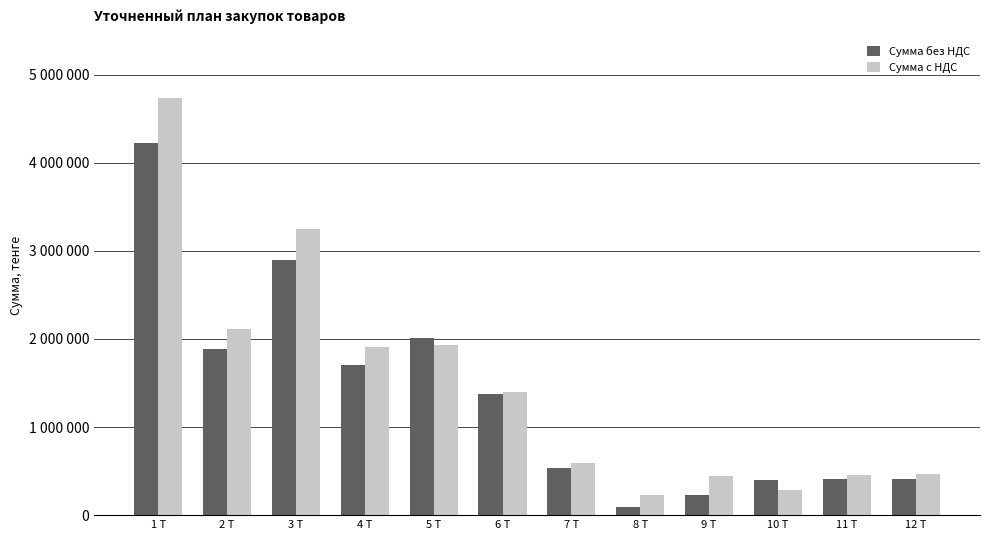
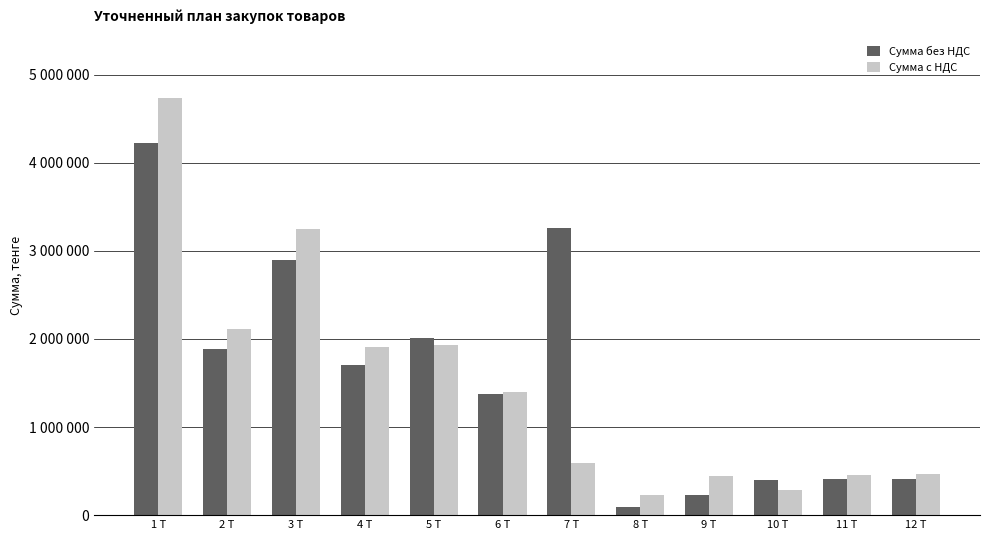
Сумма без НДС, 7 Т: 500000 -> 3300000
